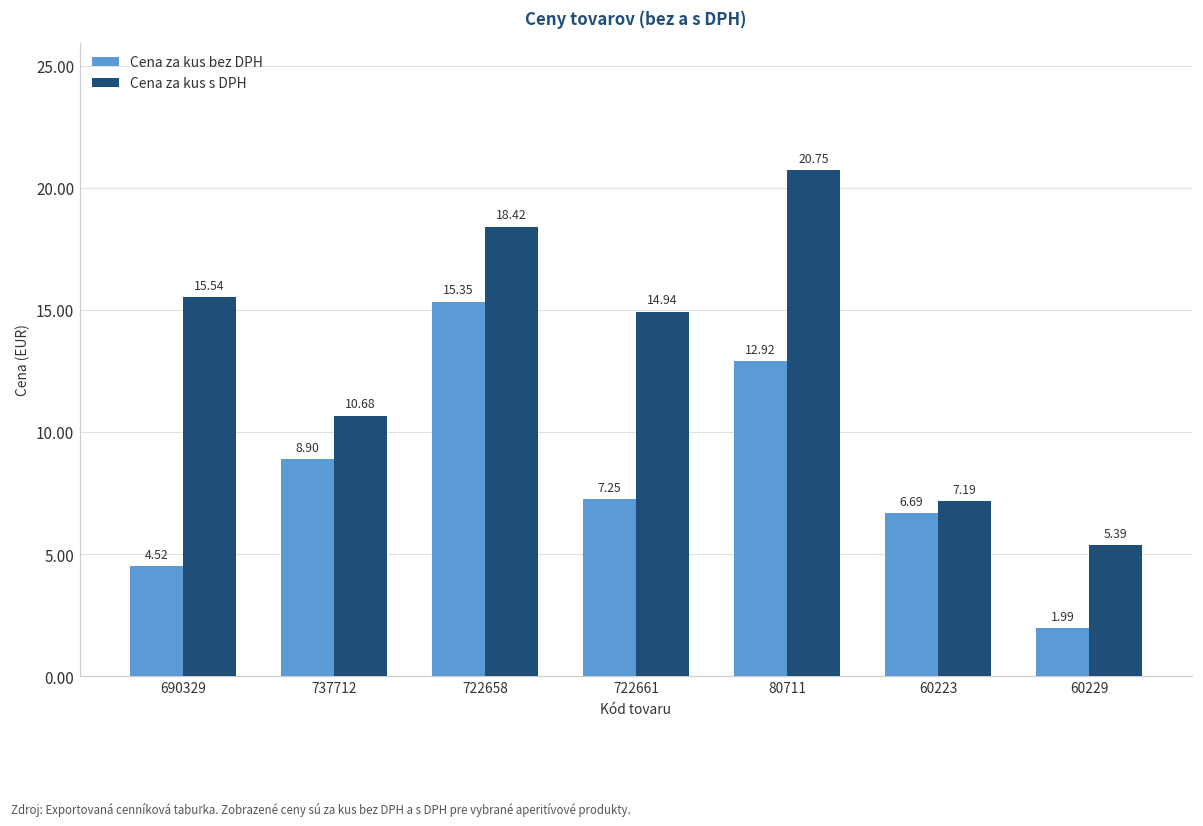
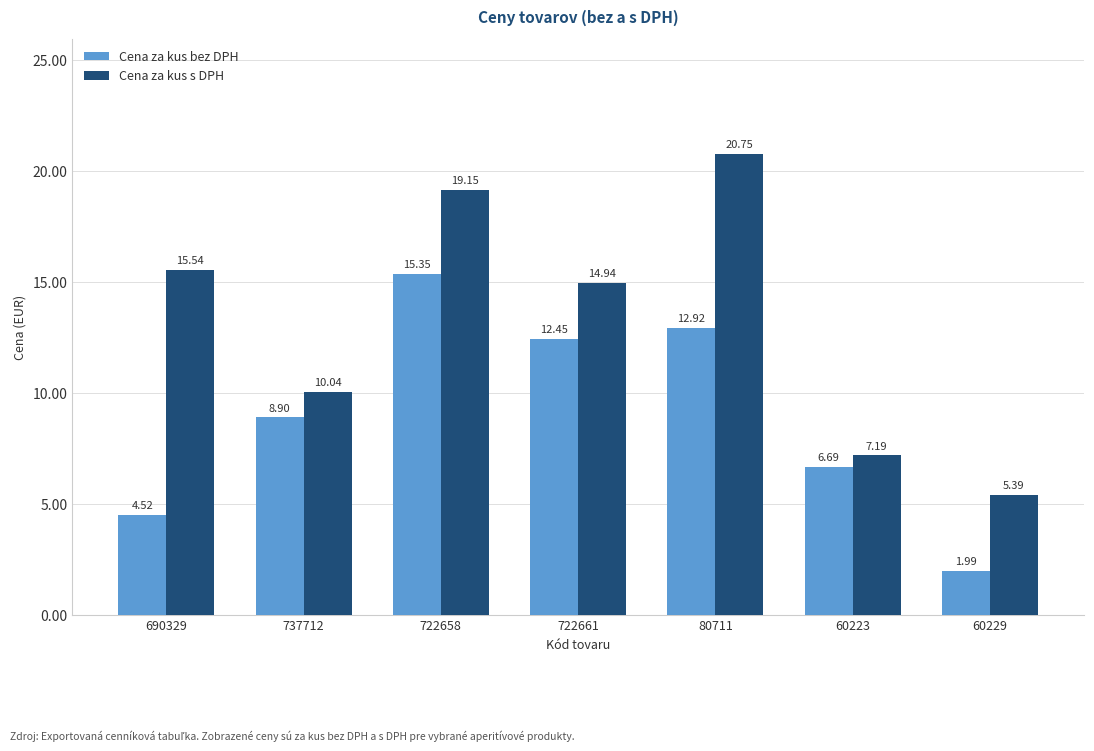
Cena za kus s DPH, 737712: 10.68 -> 10.04
Cena za kus s DPH, 722658: 18.42 -> 19.15
Cena za kus bez DPH, 722661: 7.25 -> 12.45
